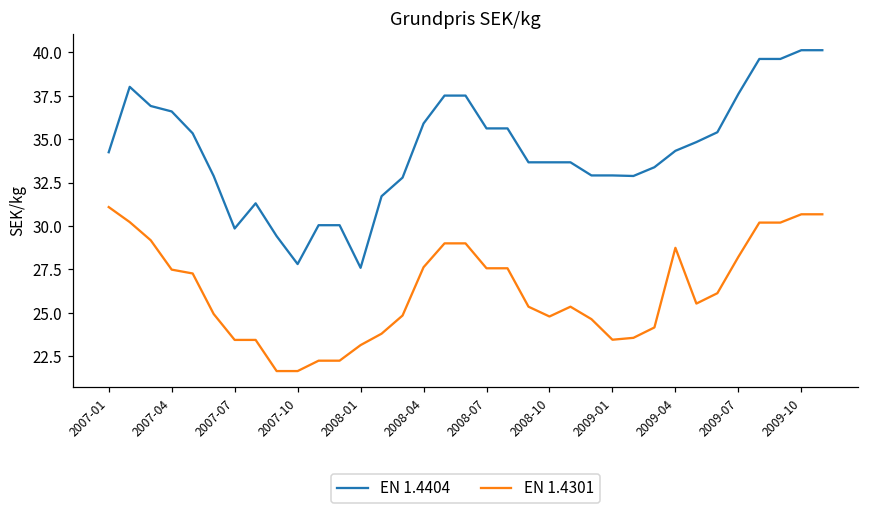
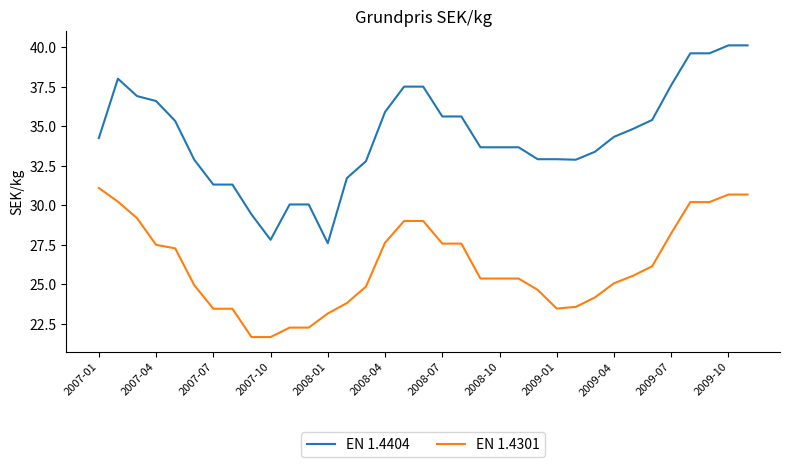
EN 1.4404, 2007-07: 29.9 -> 31.3
EN 1.4301, 2008-10: 24.8 -> 25.4
EN 1.4301, 2009-04: 28.7 -> 25.1
